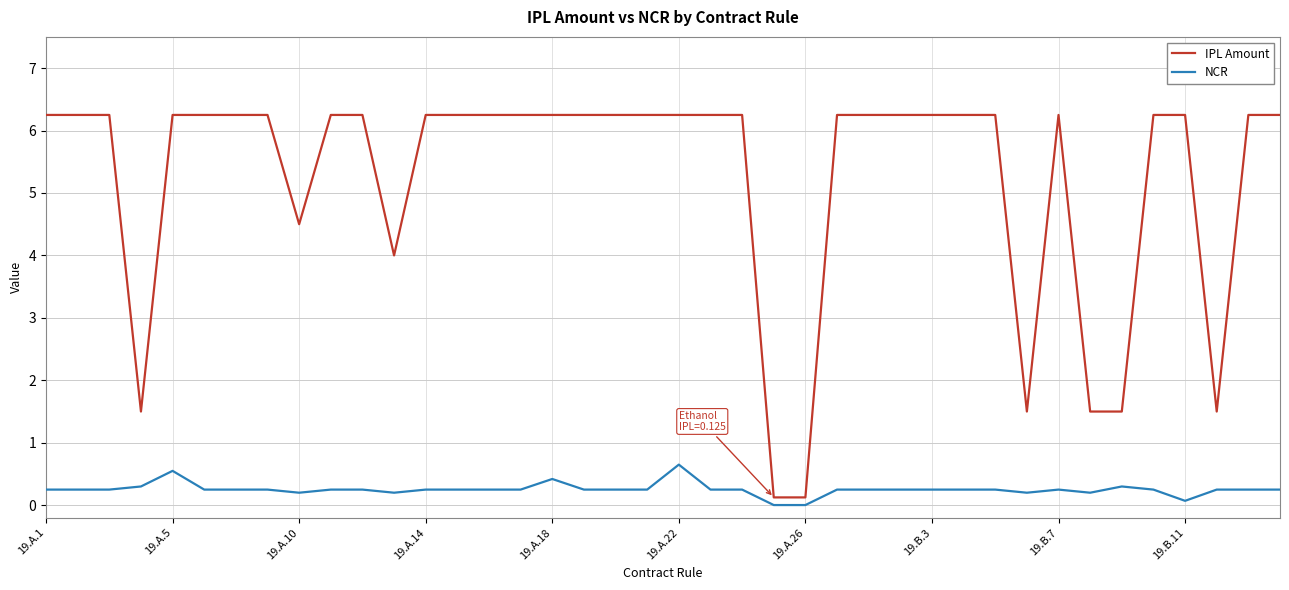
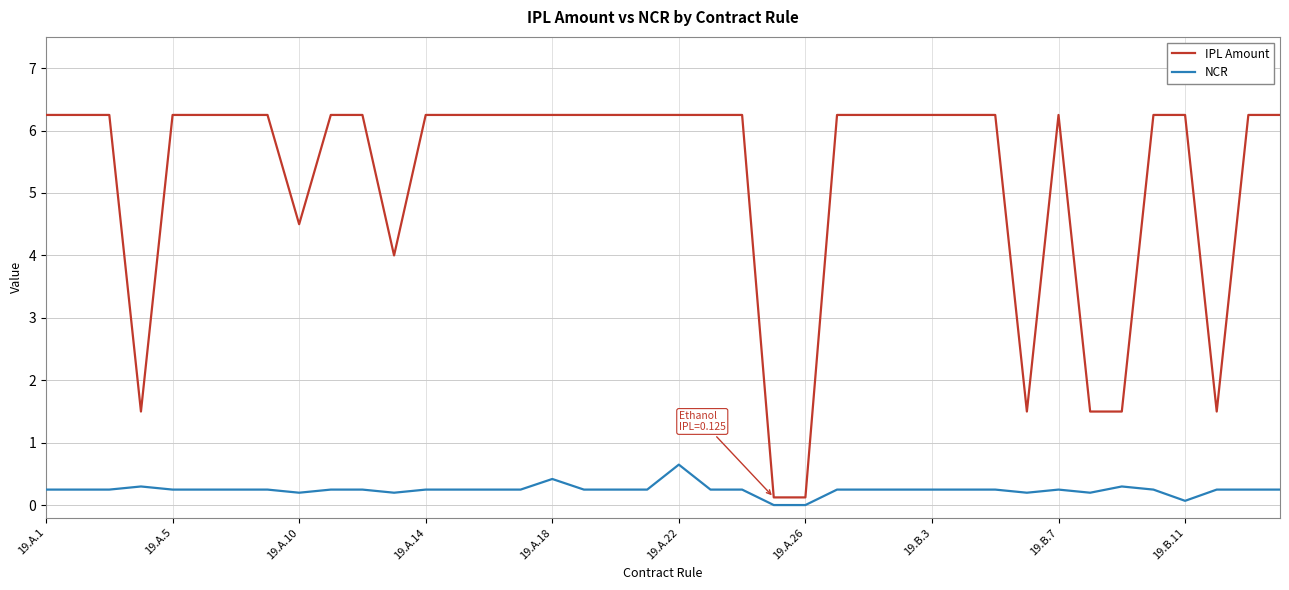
NCR, 19.A.5: 0.6 -> 0.3
